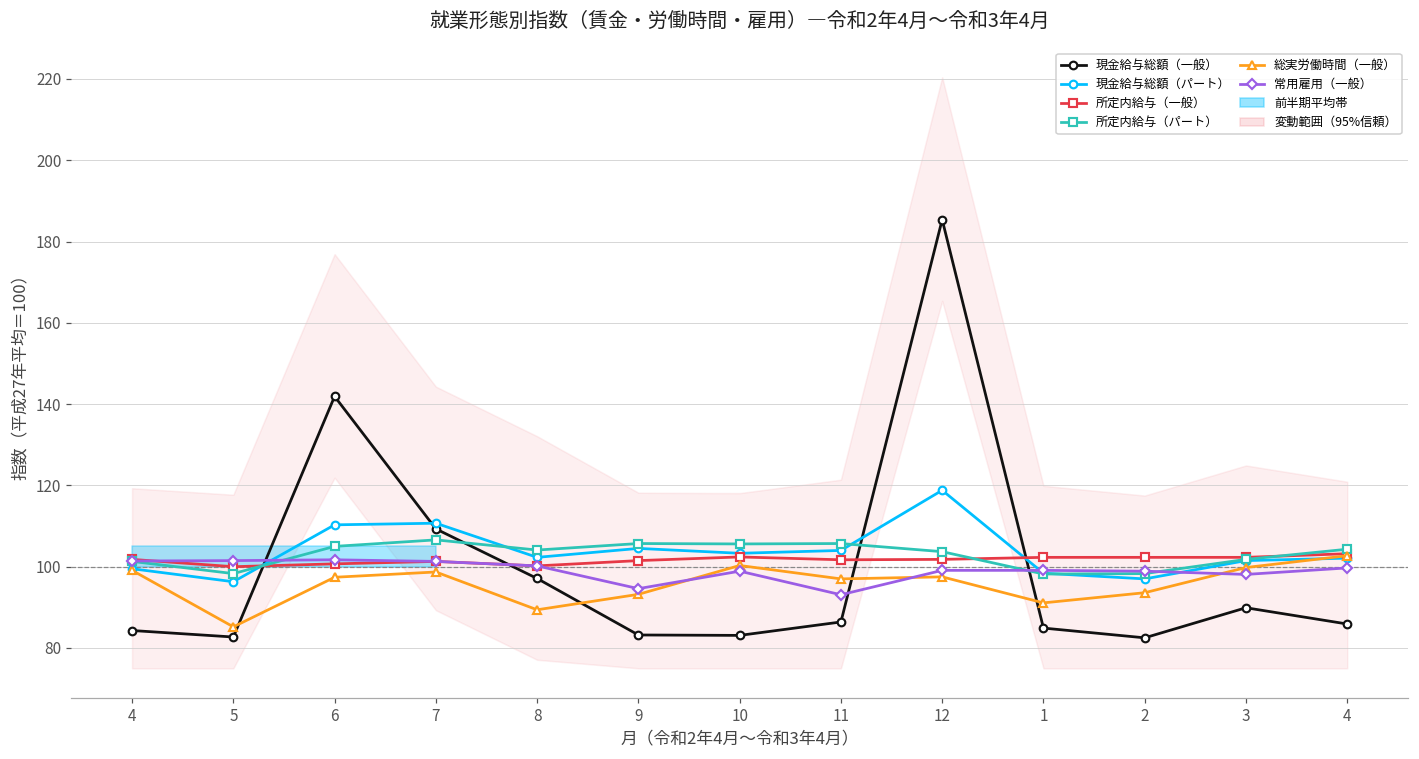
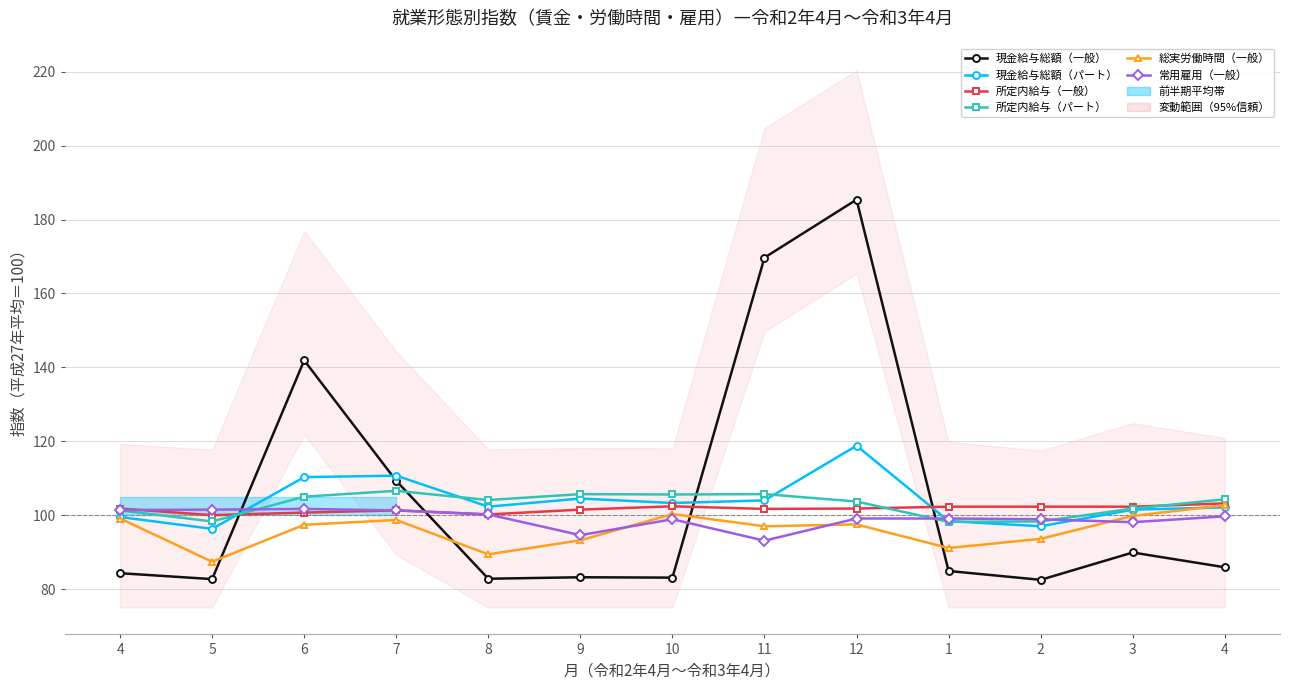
総実労働時間（一般）, 5: 85 -> 87
現金給与総額（一般）, 8: 97 -> 83
現金給与総額（一般）, 11: 86 -> 170
